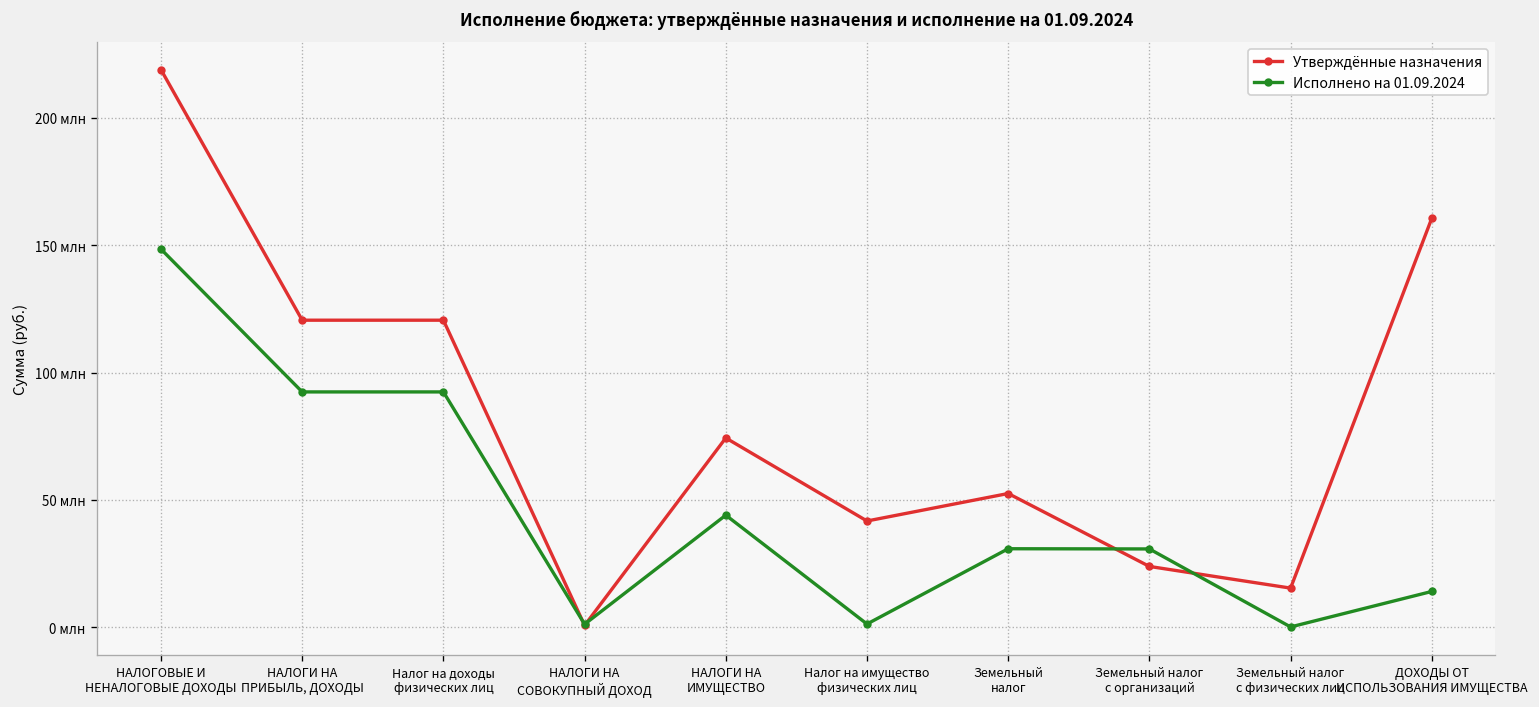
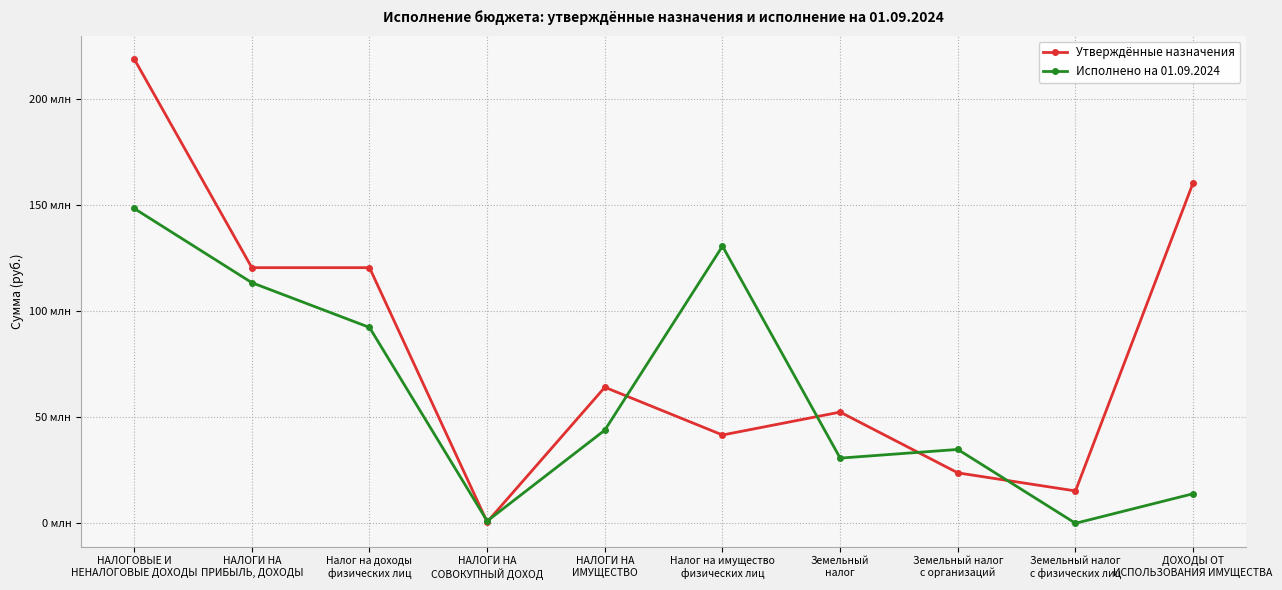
Исполнено на 01.09.2024, НАЛОГИ НА ПРИБЫЛЬ, ДОХОДЫ: 92 млн -> 113 млн
Утверждённые назначения, НАЛОГИ НА ИМУЩЕСТВО: 74 млн -> 64 млн
Исполнено на 01.09.2024, Налог на имущество физических лиц: 1 млн -> 131 млн
Исполнено на 01.09.2024, Земельный налог с организаций: 31 млн -> 35 млн
